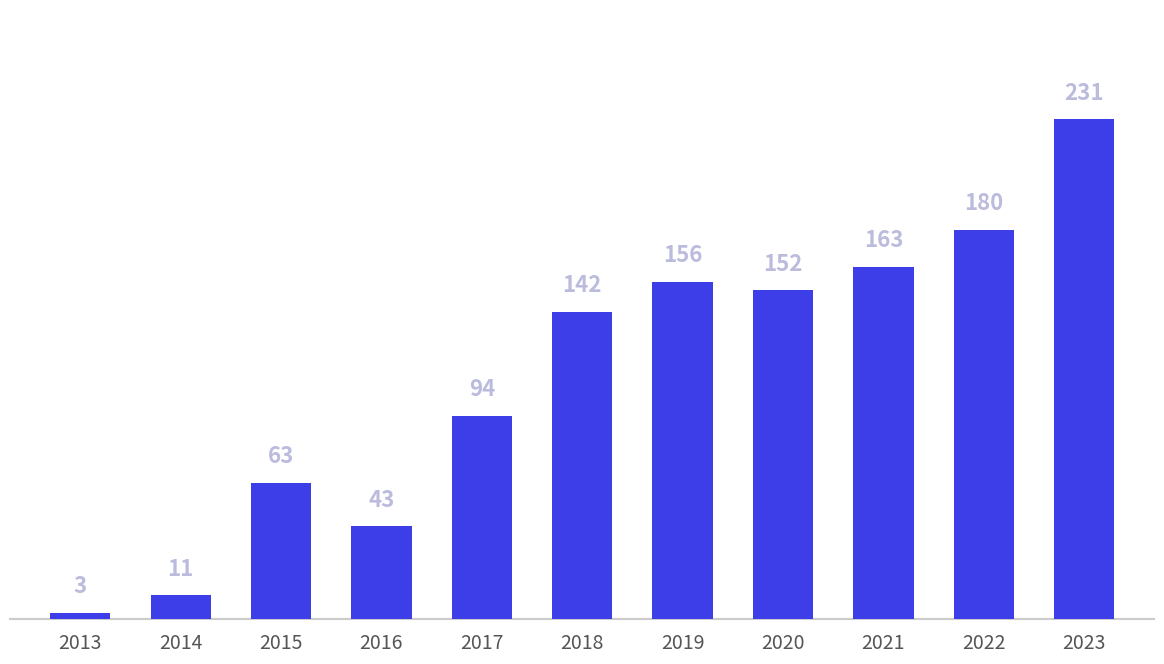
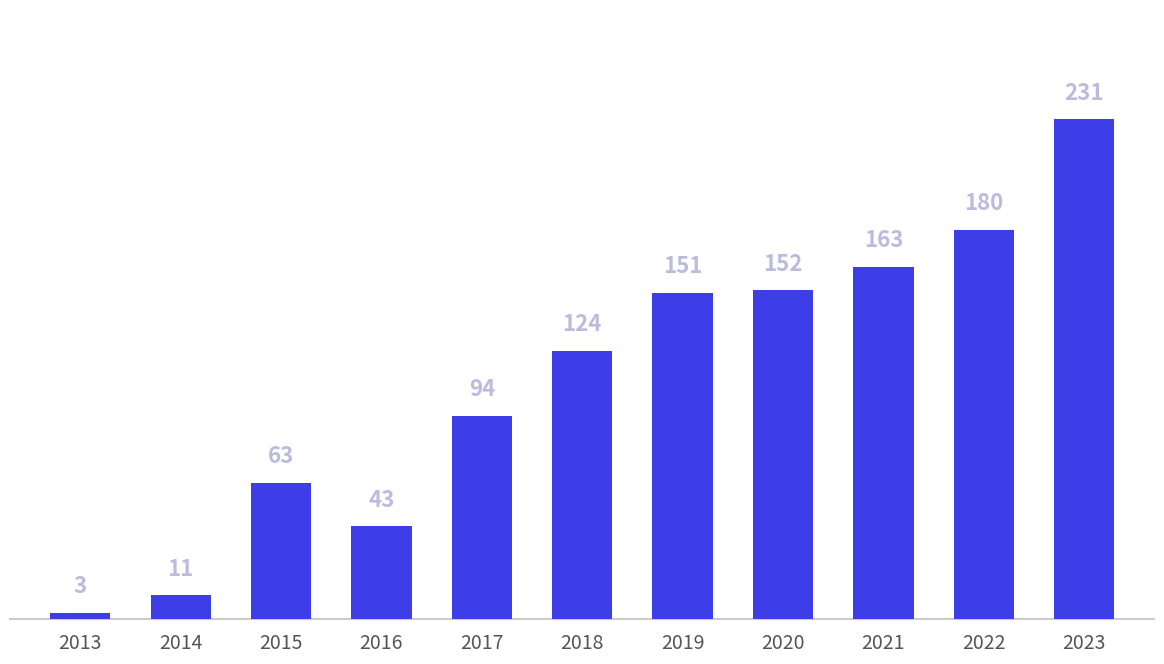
2018: 142 -> 124
2019: 156 -> 151
